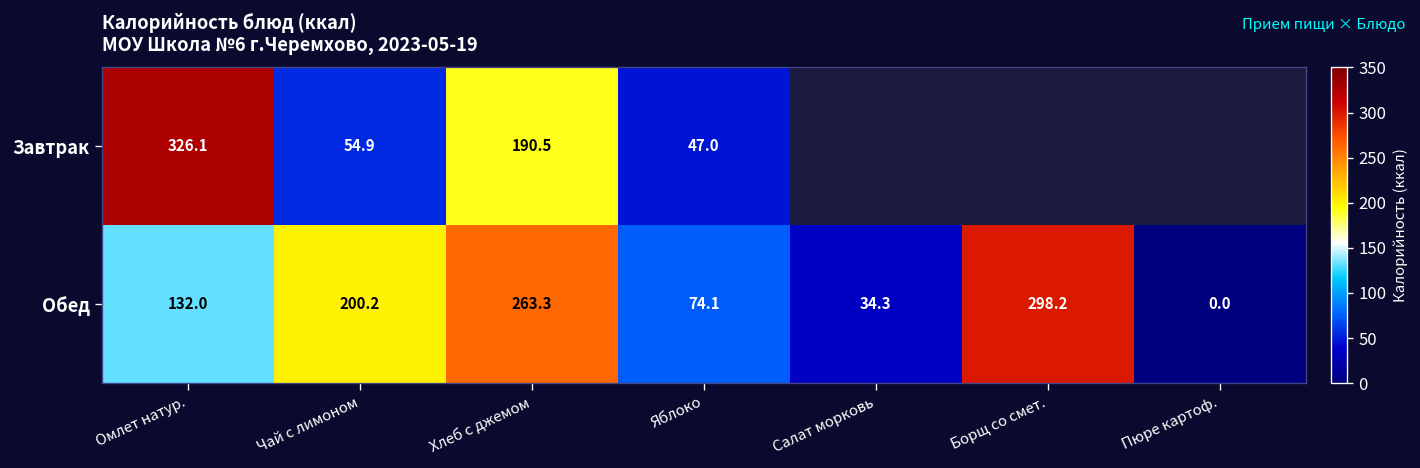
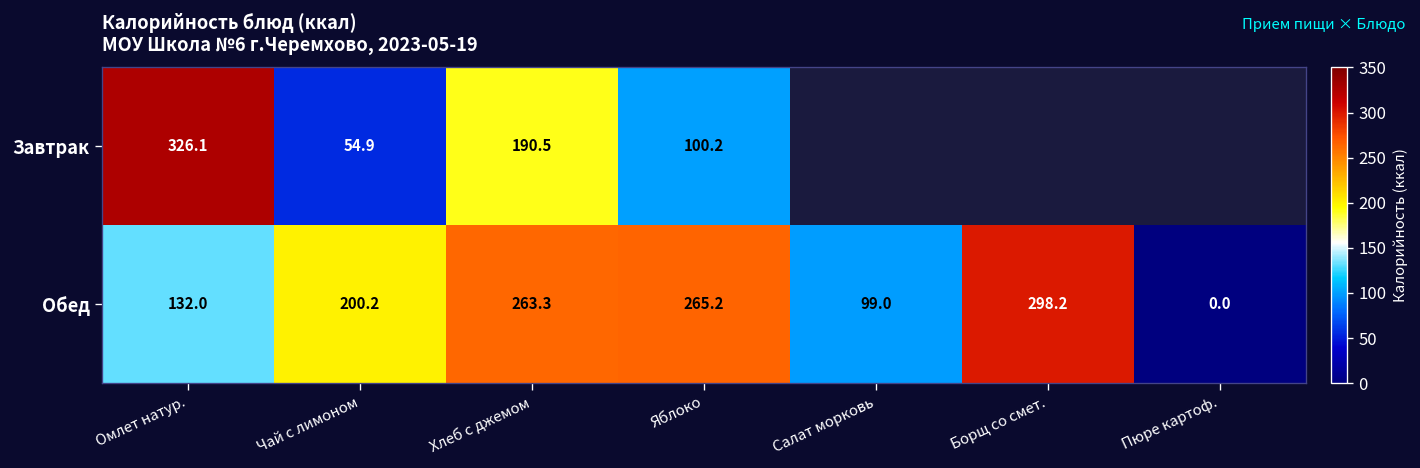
Завтрак, Яблоко: 47.0 -> 100.2
Обед, Яблоко: 74.1 -> 265.2
Обед, Салат морковь: 34.3 -> 99.0
